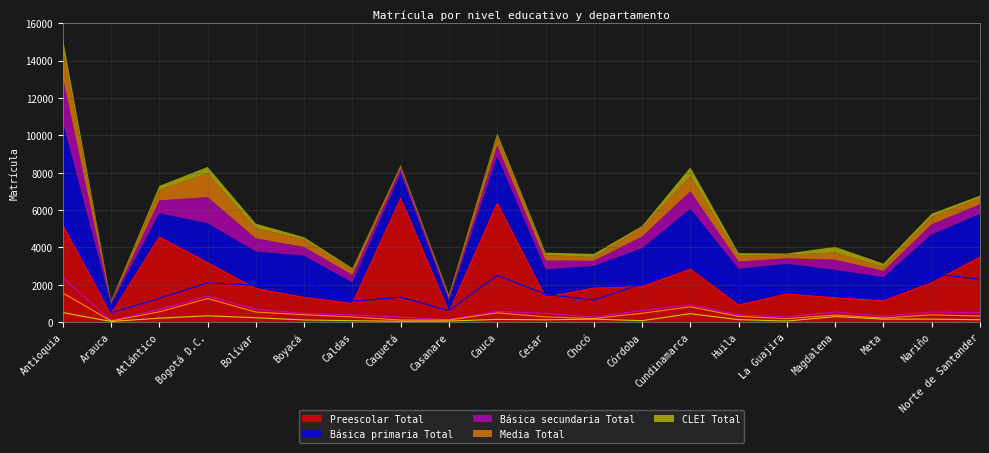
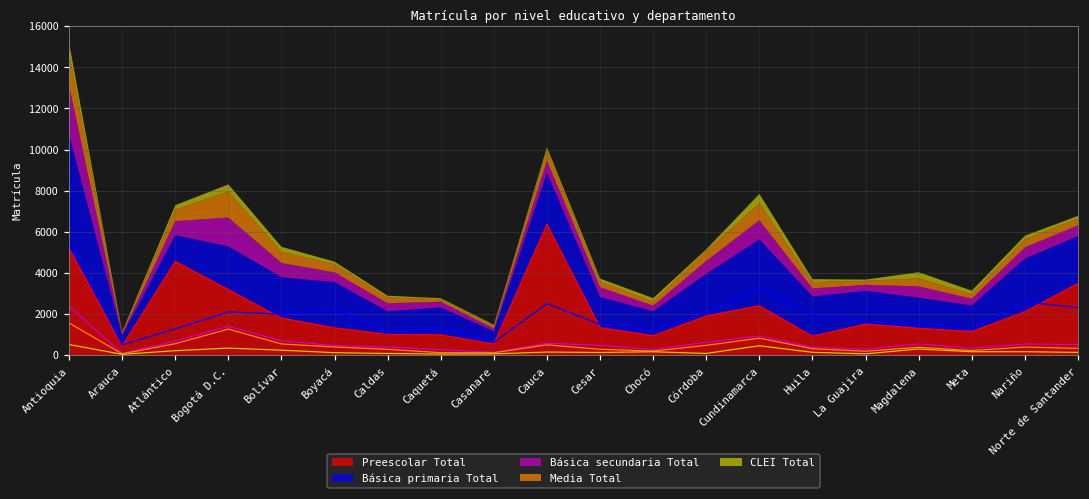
Preescolar Total, Caquetá: 6600 -> 1000
Preescolar Total, Chocó: 1800 -> 900
Preescolar Total, Cundinamarca: 2800 -> 2400
